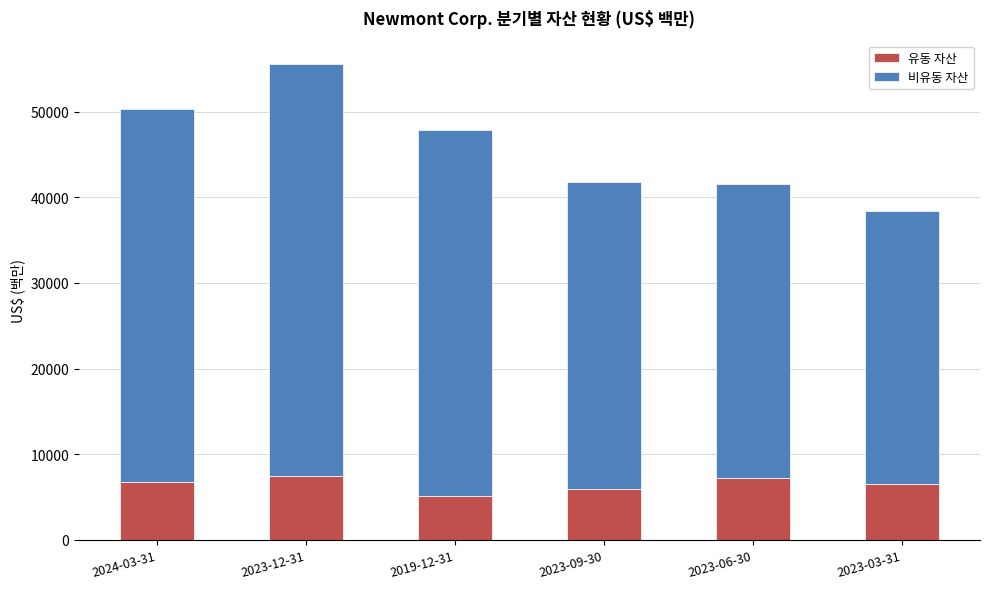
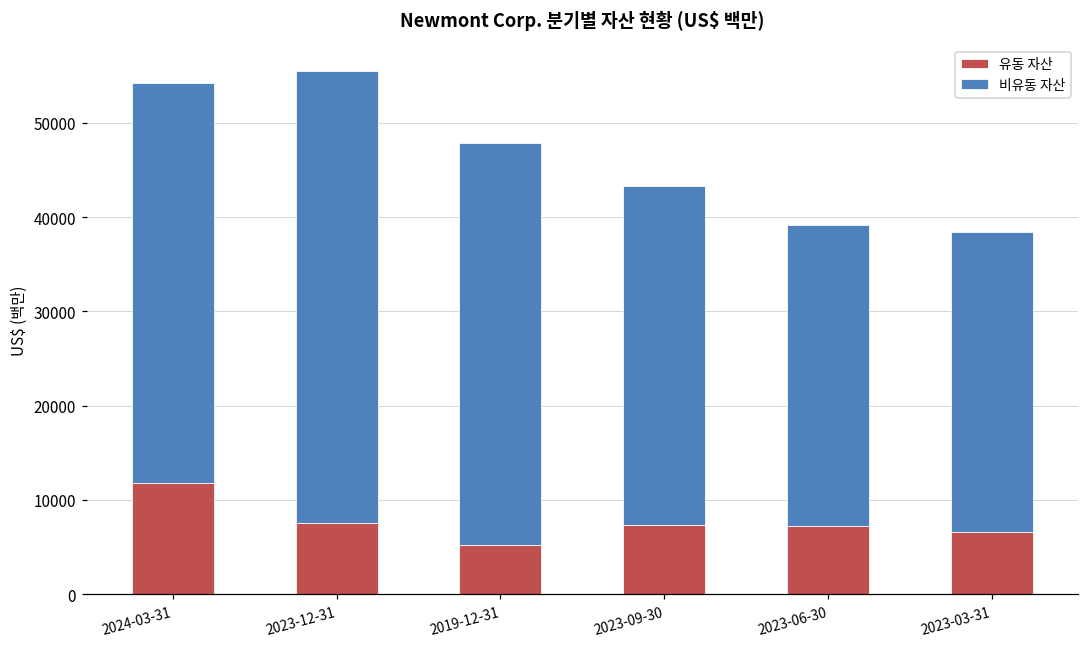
유동 자산, 2024-03-31: 7000 -> 12000
비유동 자산, 2024-03-31: 44000 -> 42000
유동 자산, 2023-09-30: 6000 -> 7000
비유동 자산, 2023-06-30: 34000 -> 32000
